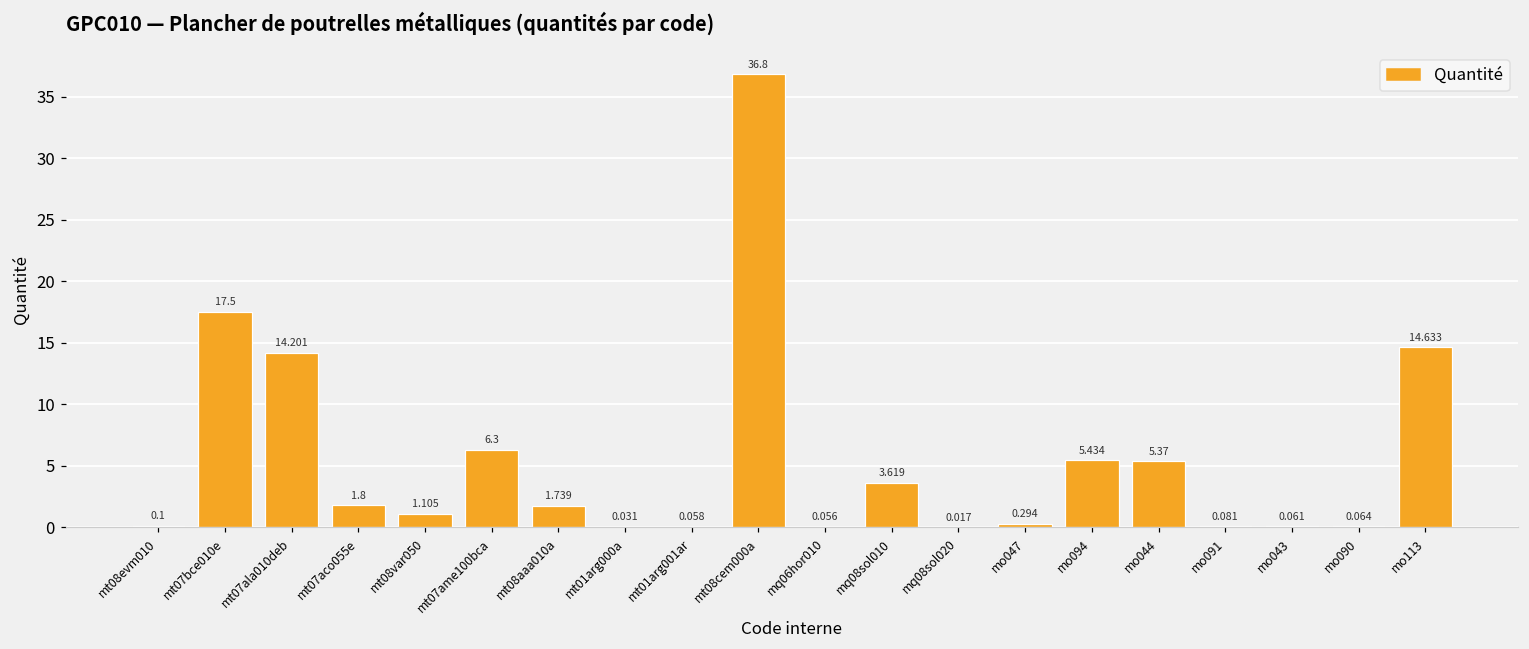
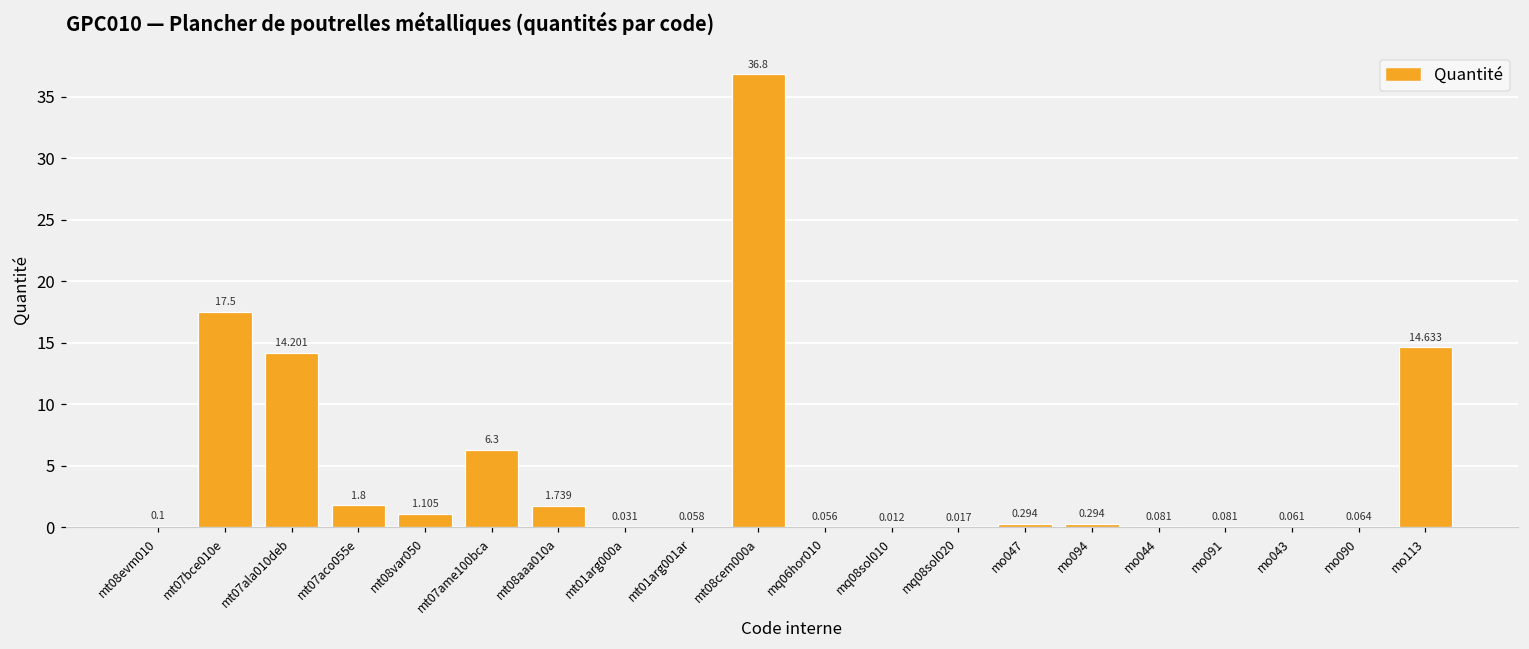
mq08sol010: 3.619 -> 0.012
mo094: 5.434 -> 0.294
mo044: 5.37 -> 0.081
